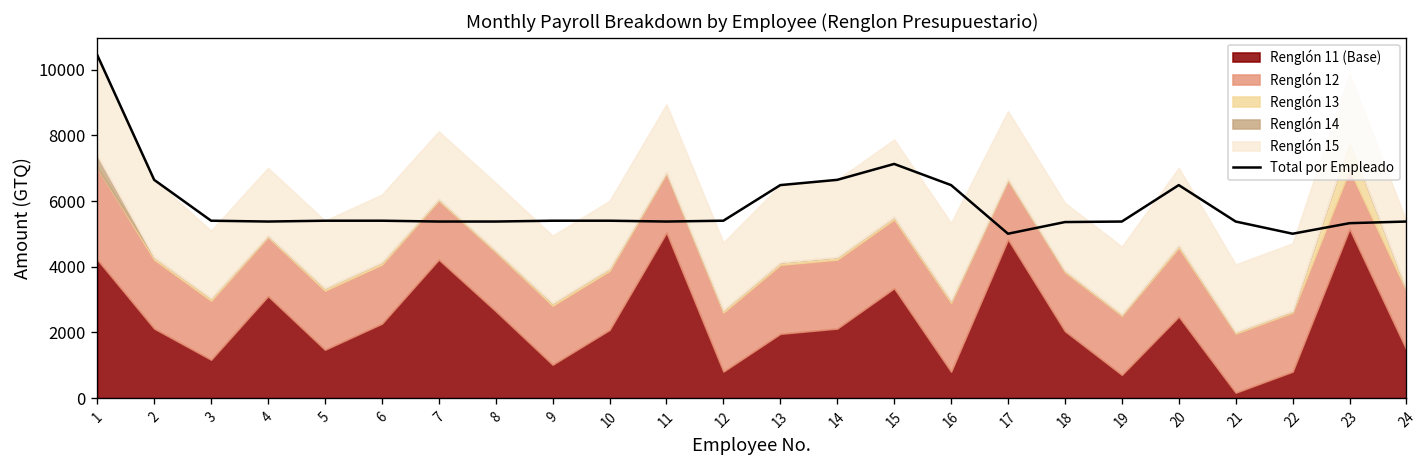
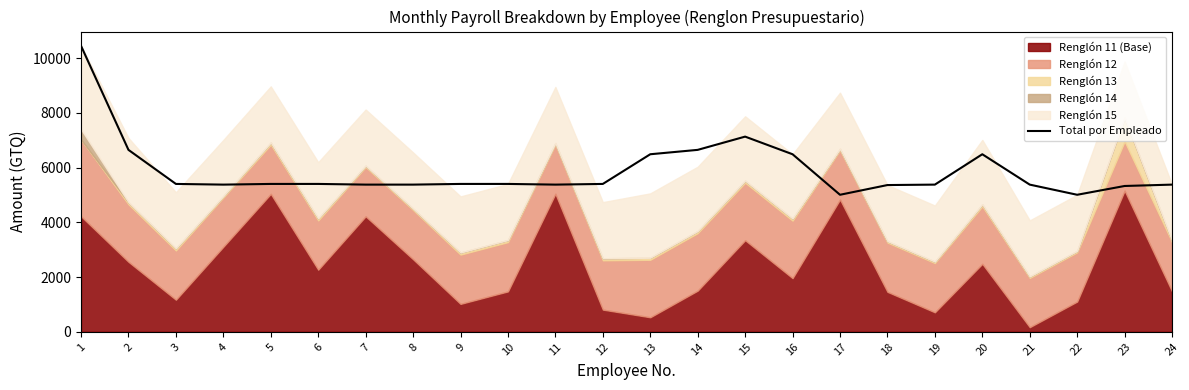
Renglón 11 (Base), 2: 2100 -> 2600
Renglón 11 (Base), 5: 1500 -> 5000
Renglón 11 (Base), 10: 2100 -> 1500
Renglón 11 (Base), 13: 2000 -> 500
Renglón 11 (Base), 14: 2100 -> 1500
Renglón 11 (Base), 16: 800 -> 2000
Renglón 11 (Base), 18: 2000 -> 1500
Renglón 11 (Base), 22: 800 -> 1100
